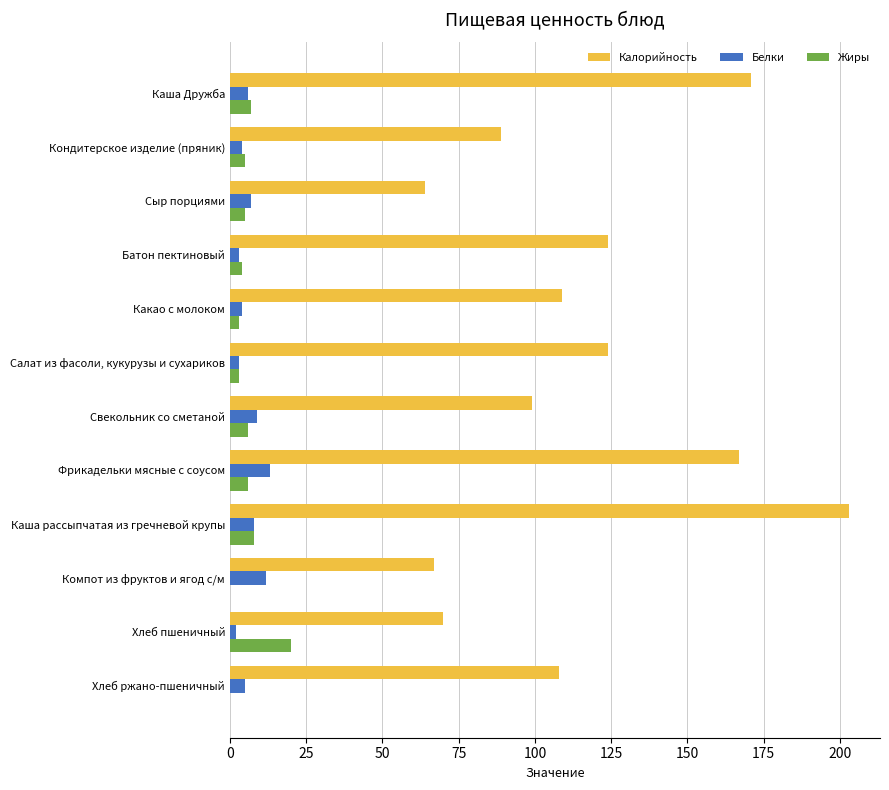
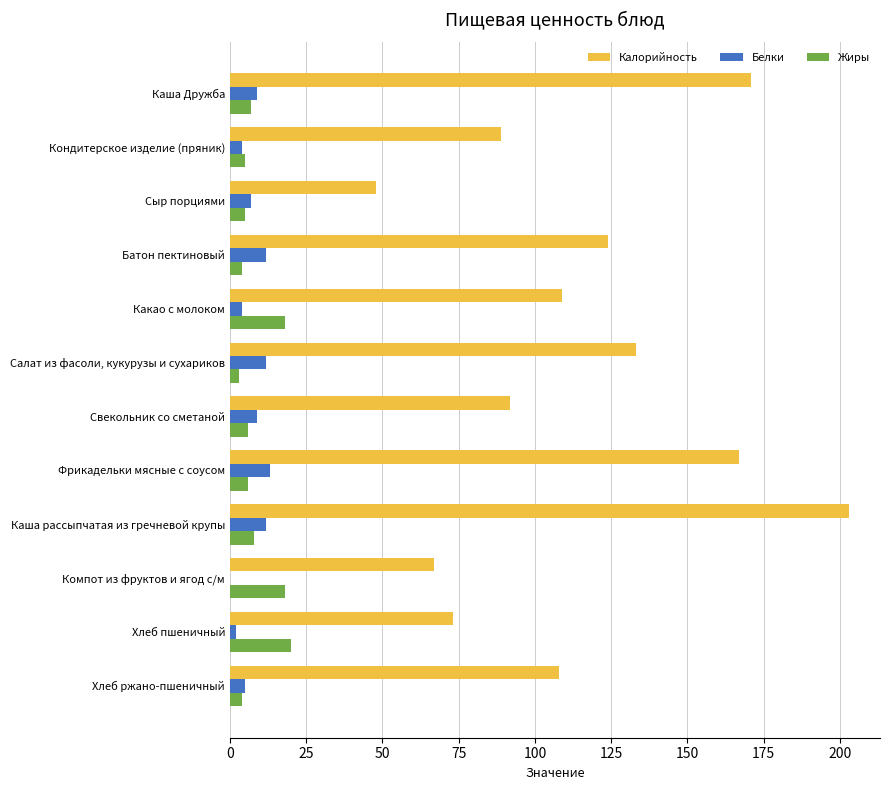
Белки, Каша Дружба: 6 -> 9
Калорийность, Сыр порциями: 64 -> 48
Белки, Батон пектиновый: 3 -> 12
Жиры, Какао с молоком: 3 -> 18
Калорийность, Салат из фасоли, кукурузы и сухариков: 124 -> 133
Белки, Салат из фасоли, кукурузы и сухариков: 3 -> 12
Калорийность, Свекольник со сметаной: 99 -> 92
Белки, Каша рассыпчатая из гречневой крупы: 8 -> 12
Белки, Компот из фруктов и ягод с/м: 12 -> 0
Жиры, Компот из фруктов и ягод с/м: 0 -> 18
Калорийность, Хлеб пшеничный: 70 -> 73
Жиры, Хлеб ржано-пшеничный: 0 -> 4
